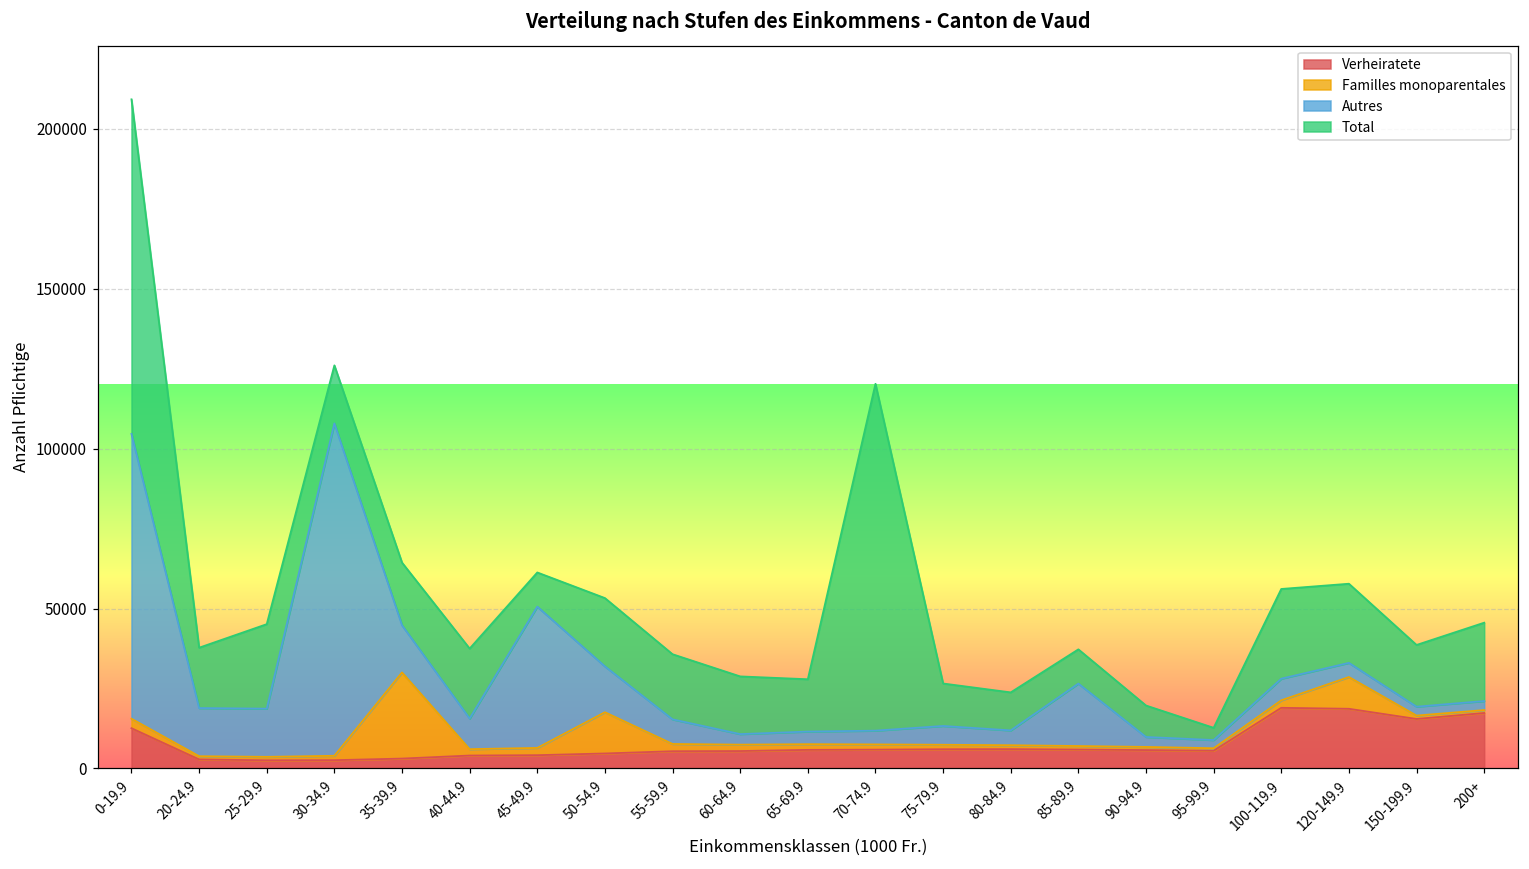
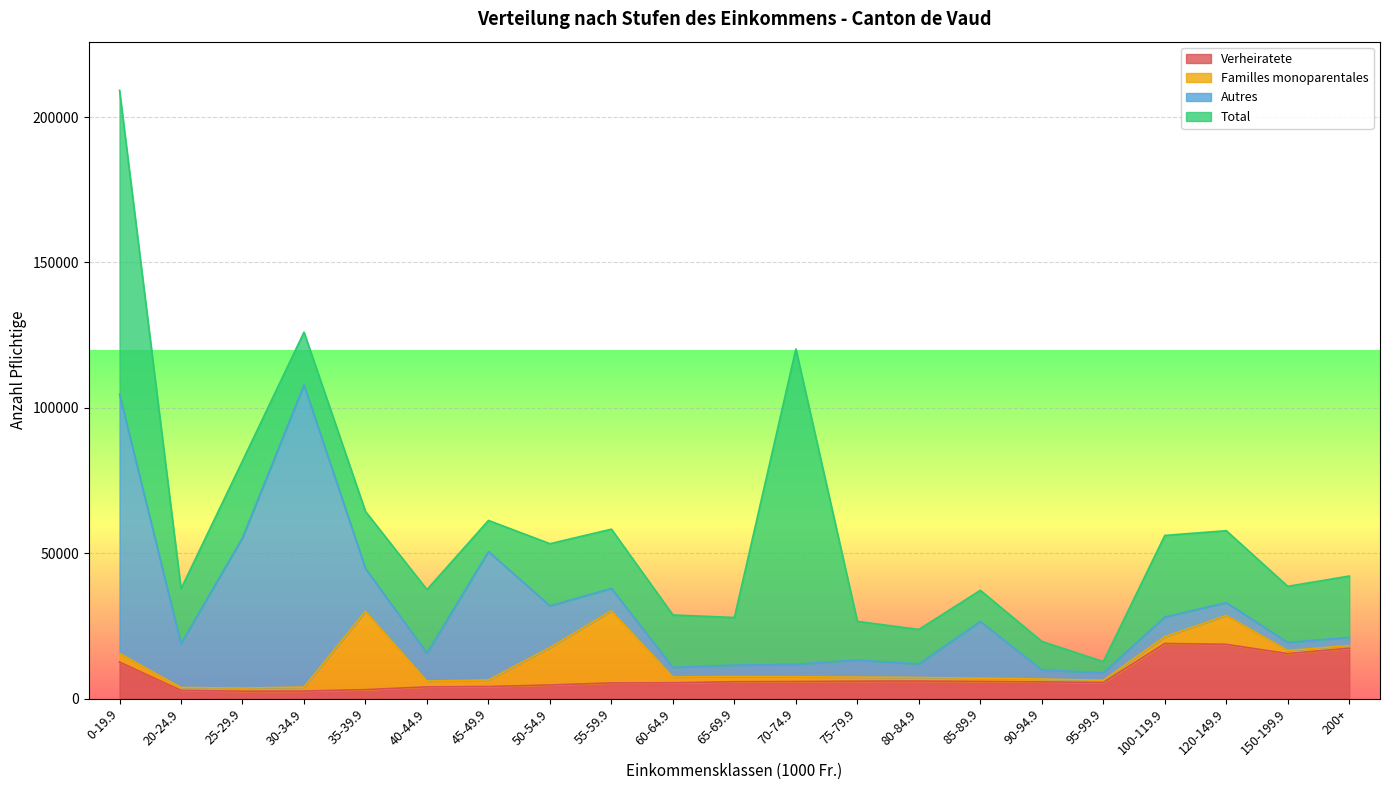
Autres, 25-29.9: 15000 -> 52000
Familles monoparentales, 55-59.9: 2000 -> 25000
Total, 200+: 24000 -> 21000
